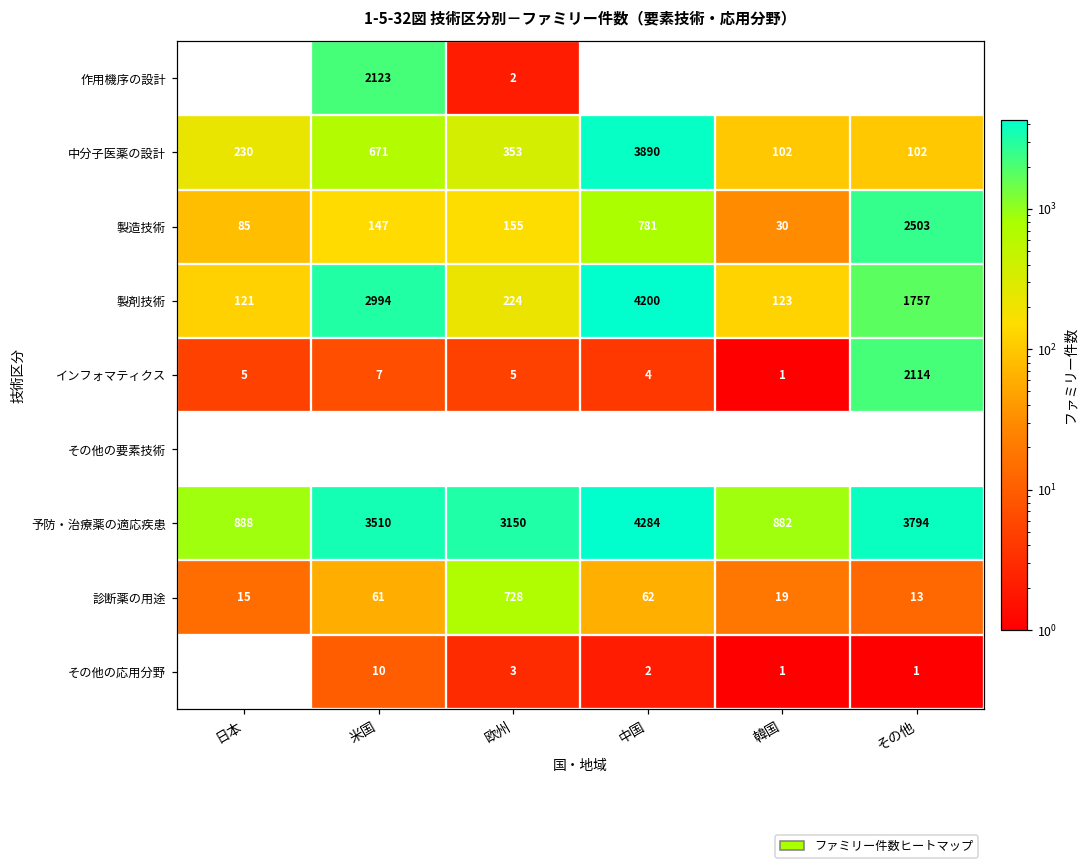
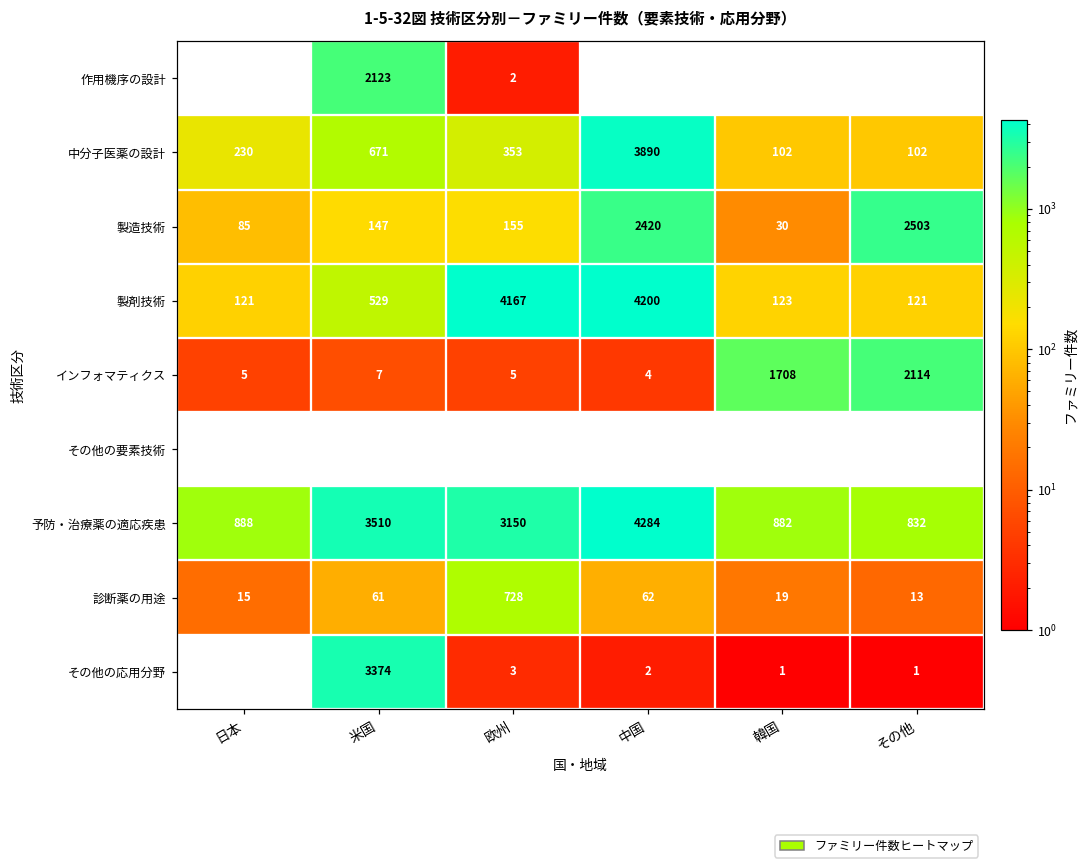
製造技術, 中国: 781 -> 2420
製剤技術, 米国: 2994 -> 529
製剤技術, 欧州: 224 -> 4167
製剤技術, その他: 1757 -> 121
インフォマティクス, 韓国: 1 -> 1708
予防・治療薬の適応疾患, その他: 3794 -> 832
その他の応用分野, 米国: 10 -> 3374
